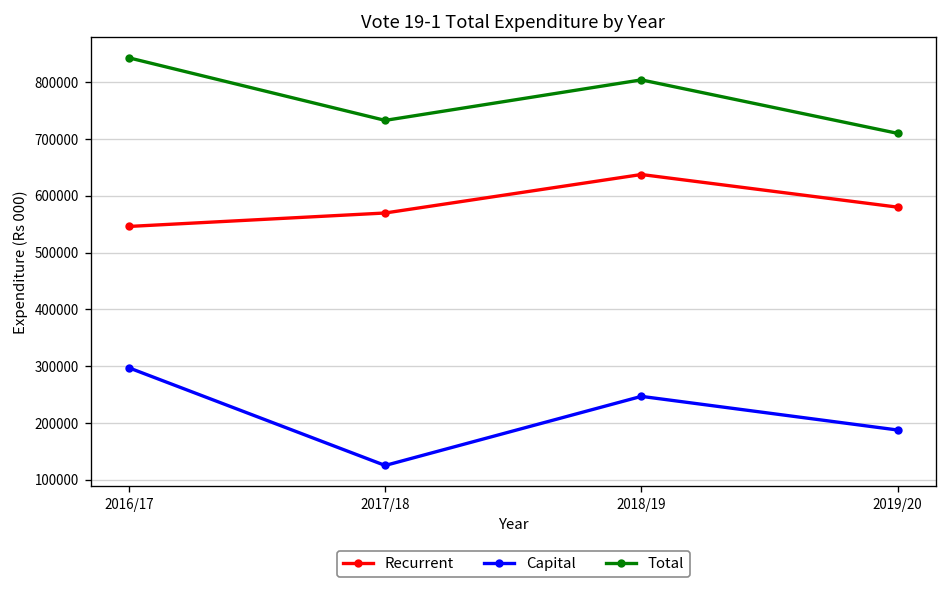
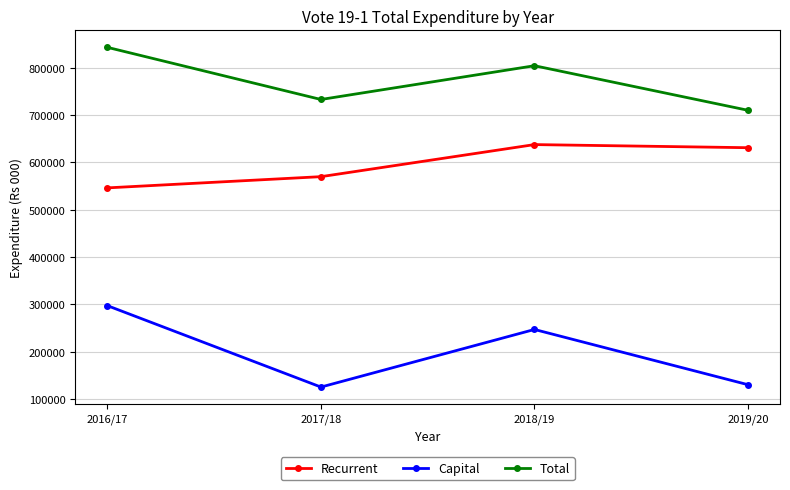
Recurrent, 2019/20: 580000 -> 630000
Capital, 2019/20: 190000 -> 130000
